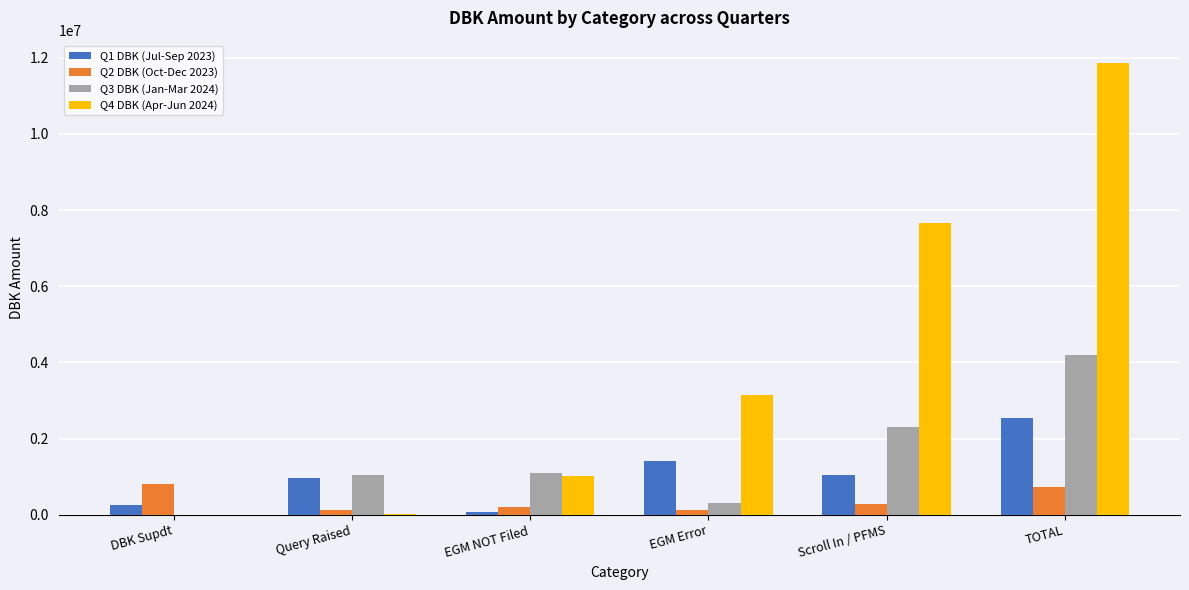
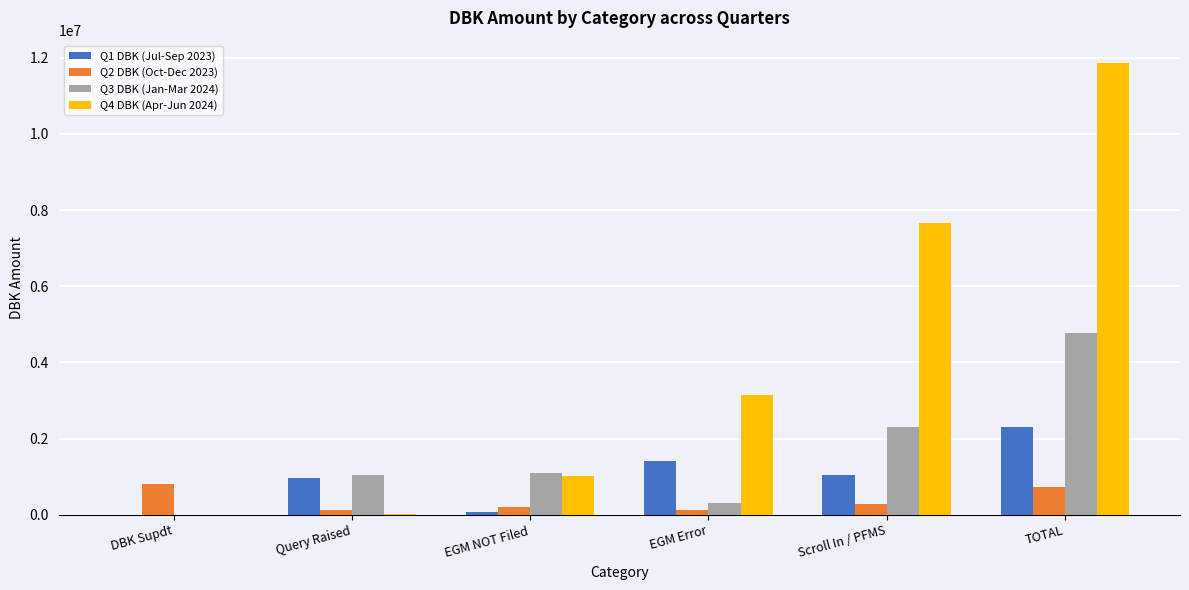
Q1 DBK (Jul-Sep 2023), DBK Supdt: 300000 -> 0
Q1 DBK (Jul-Sep 2023), TOTAL: 2500000 -> 2300000
Q3 DBK (Jan-Mar 2024), TOTAL: 4200000 -> 4800000
